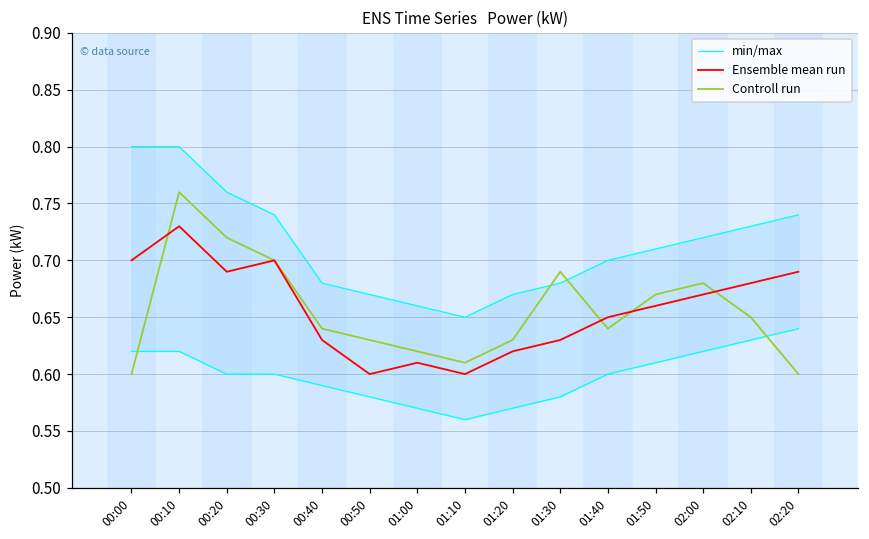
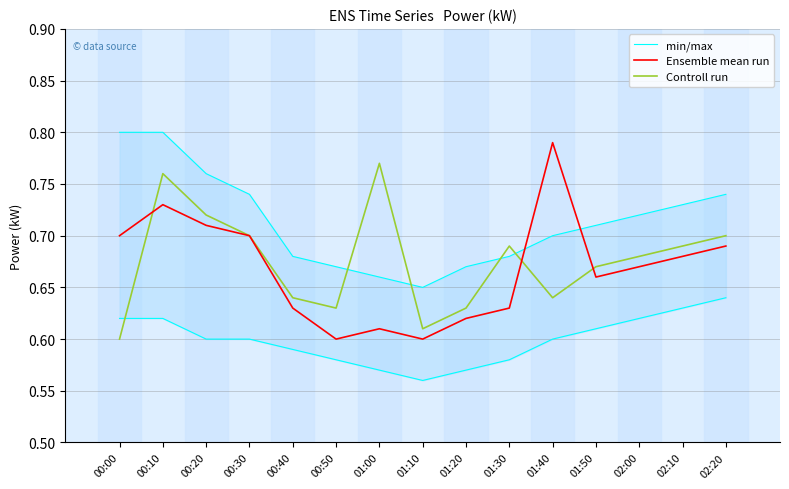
Ensemble mean run, 00:20: 0.69 -> 0.71
Controll run, 01:00: 0.62 -> 0.77
Ensemble mean run, 01:40: 0.65 -> 0.79
Controll run, 02:10: 0.65 -> 0.69
Controll run, 02:20: 0.6 -> 0.7
